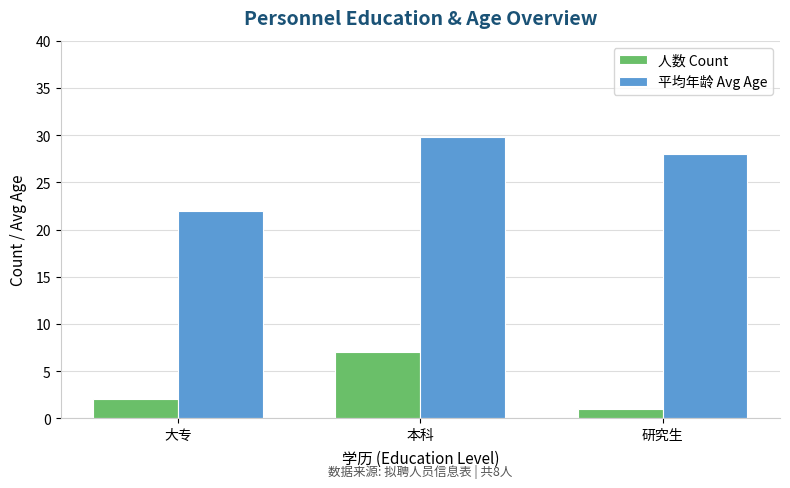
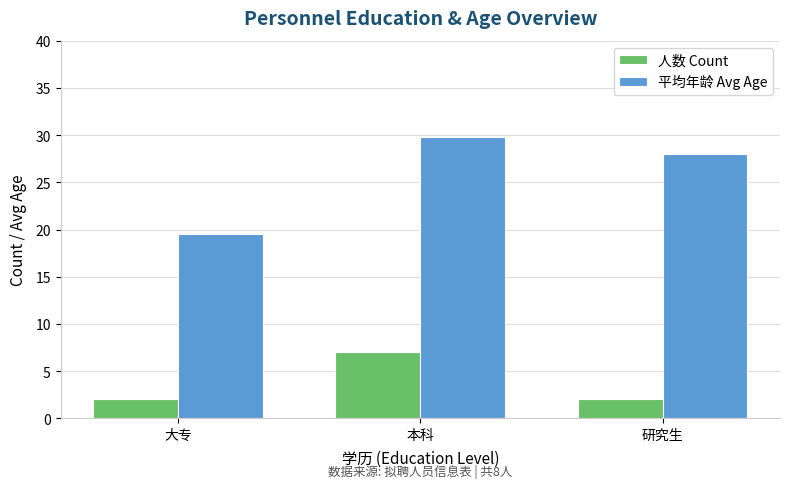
平均年龄 Avg Age, 大专: 22 -> 20
人数 Count, 研究生: 1 -> 2
